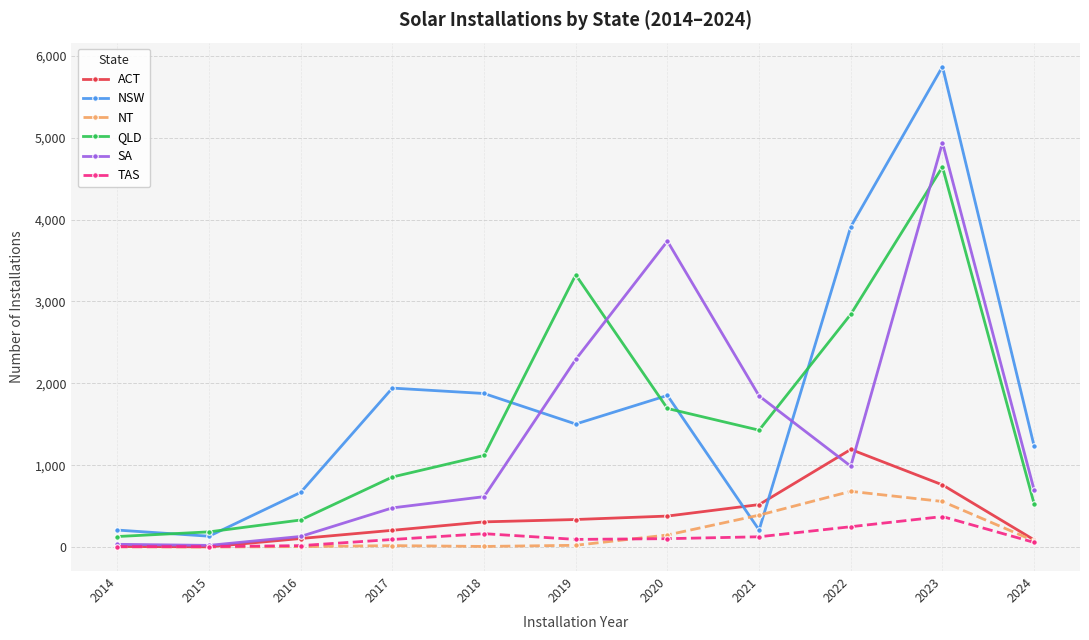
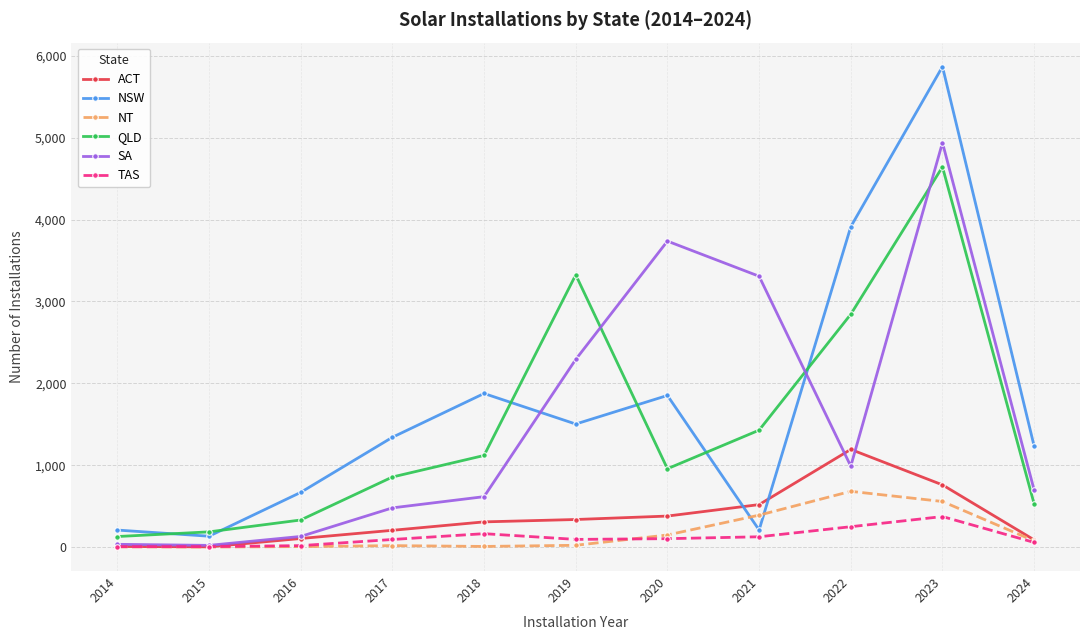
NSW, 2017: 1,900 -> 1,300
QLD, 2020: 1,700 -> 1,000
SA, 2021: 1,800 -> 3,300
